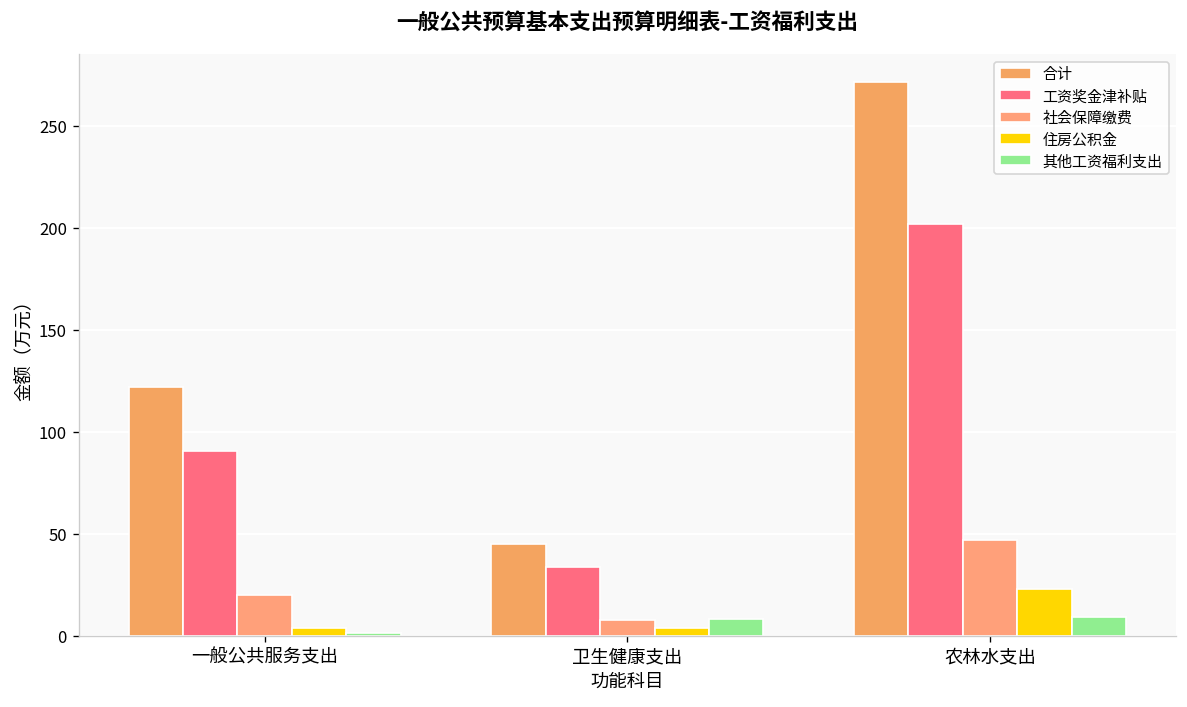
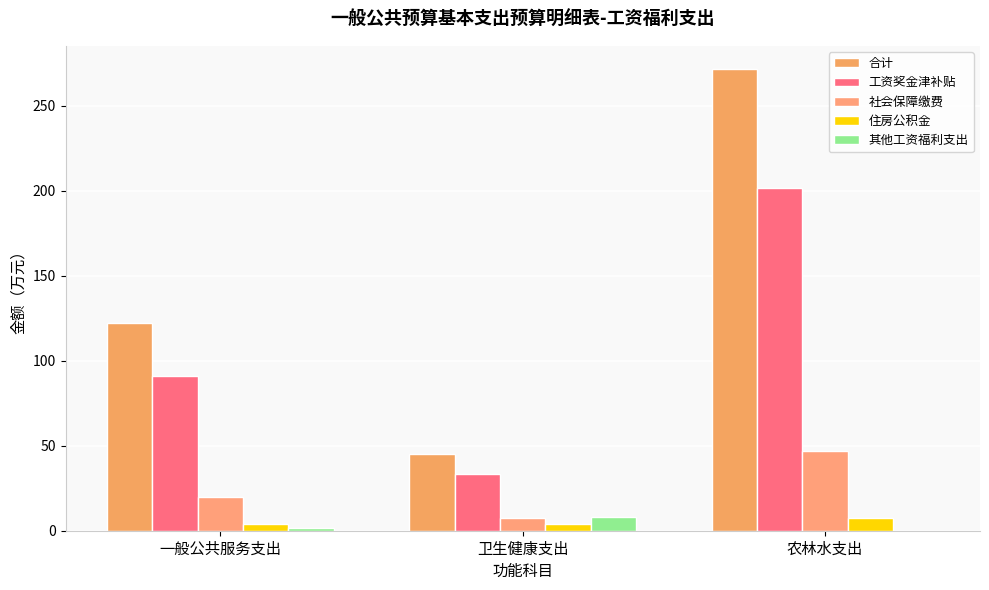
住房公积金, 农林水支出: 23 -> 7
其他工资福利支出, 农林水支出: 9 -> 0
